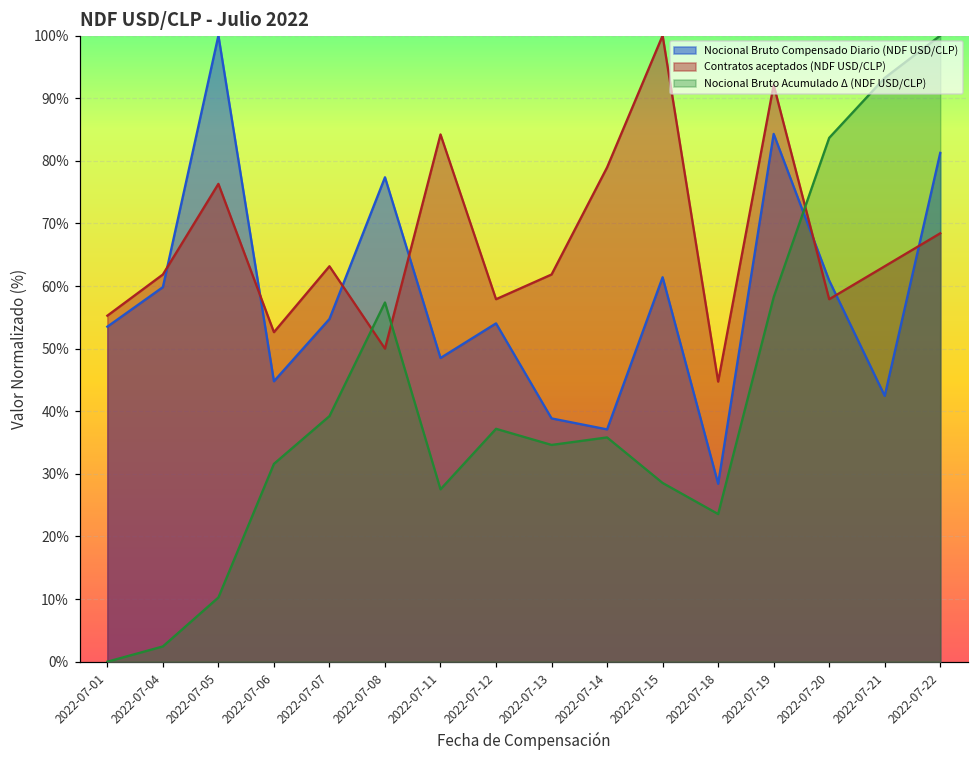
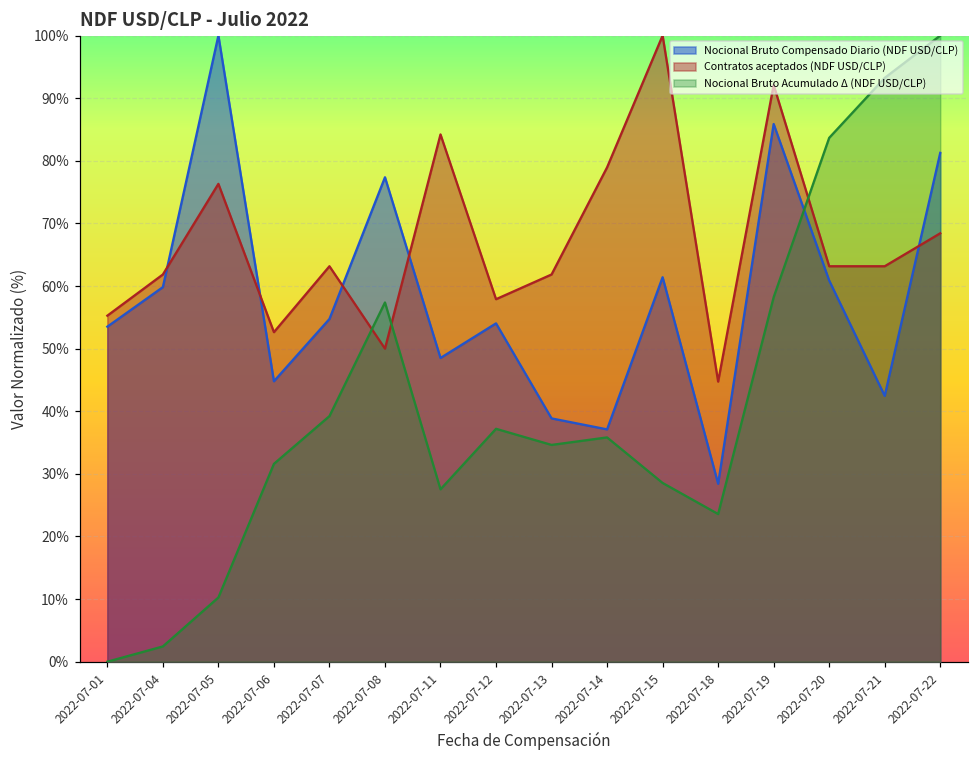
Nocional Bruto Compensado Diario (NDF USD/CLP), 2022-07-19: 84% -> 86%
Contratos aceptados (NDF USD/CLP), 2022-07-20: 58% -> 63%
